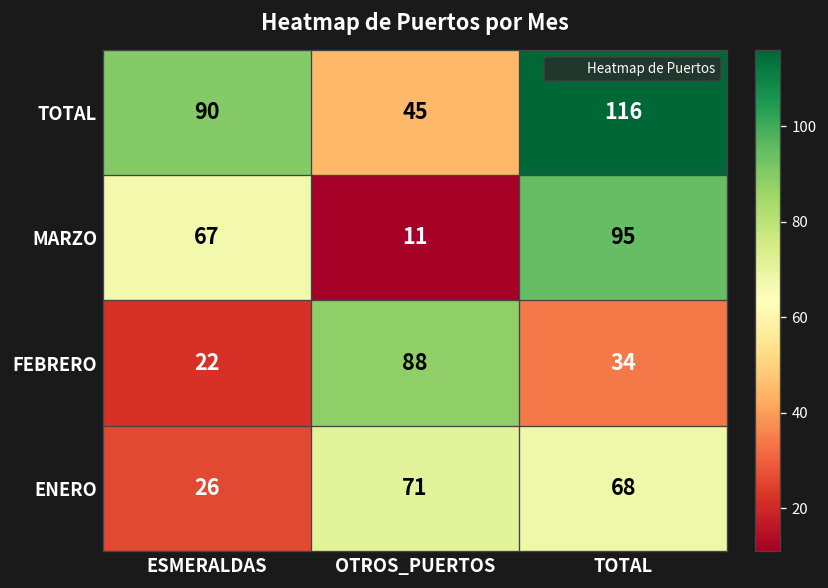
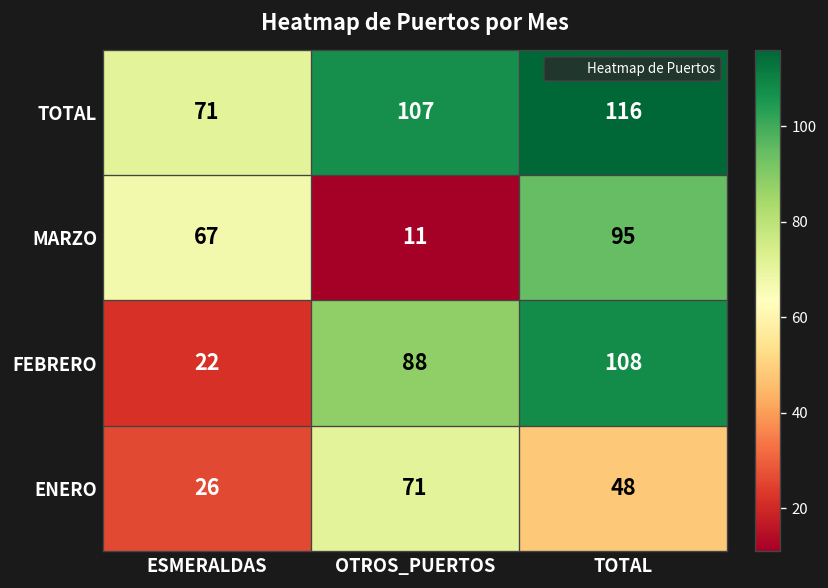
TOTAL, ESMERALDAS: 90 -> 71
TOTAL, OTROS_PUERTOS: 45 -> 107
FEBRERO, TOTAL: 34 -> 108
ENERO, TOTAL: 68 -> 48
